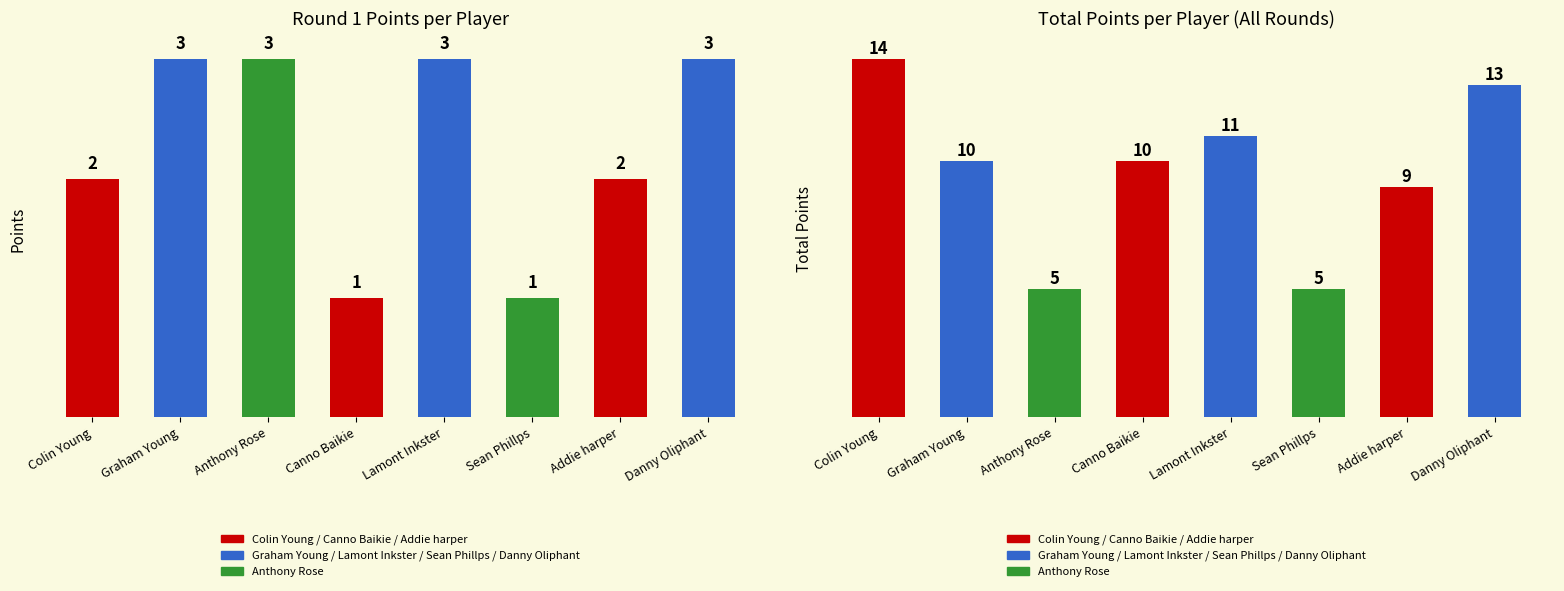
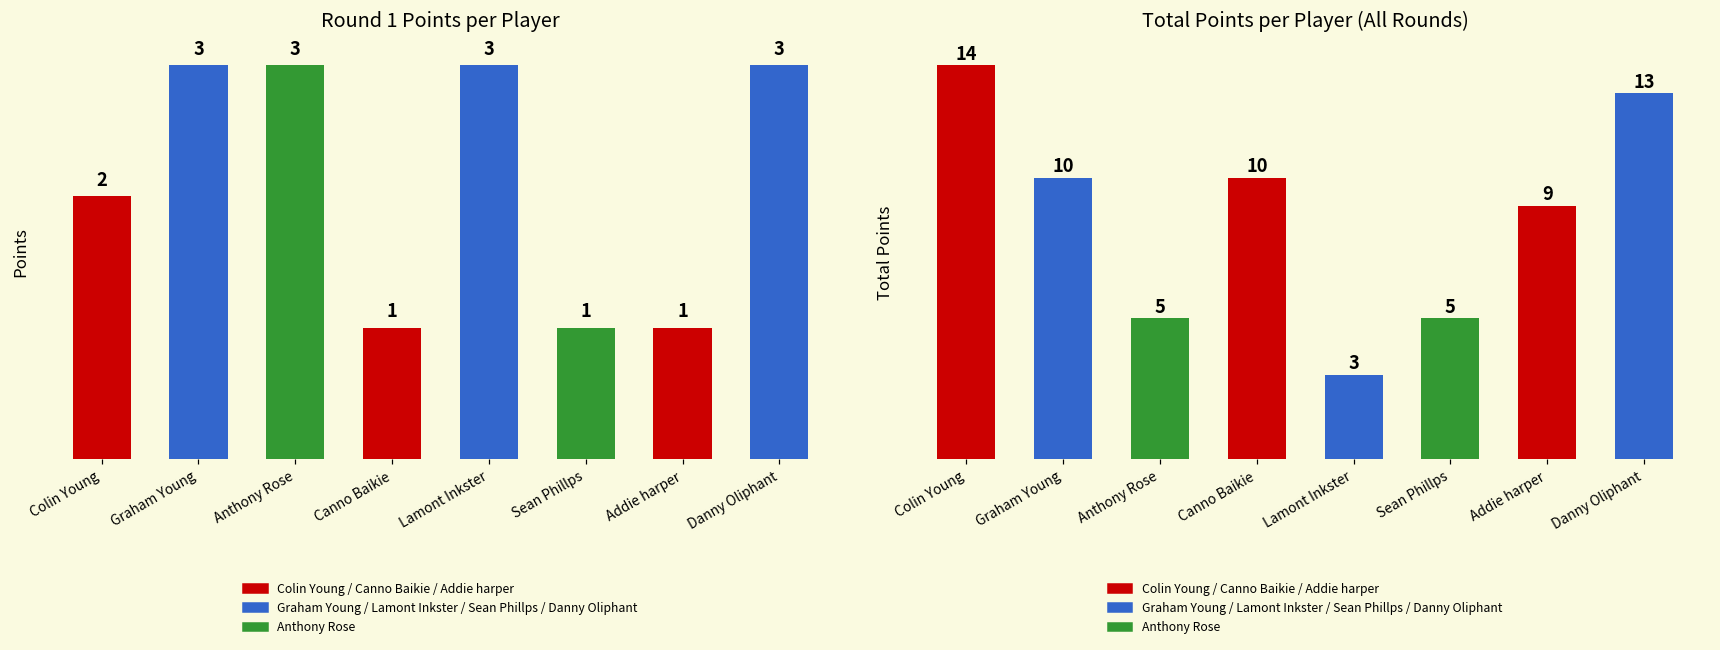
Round 1 Points per Player, Addie harper: 2 -> 1
Total Points per Player (All Rounds), Lamont Inkster: 11 -> 3
